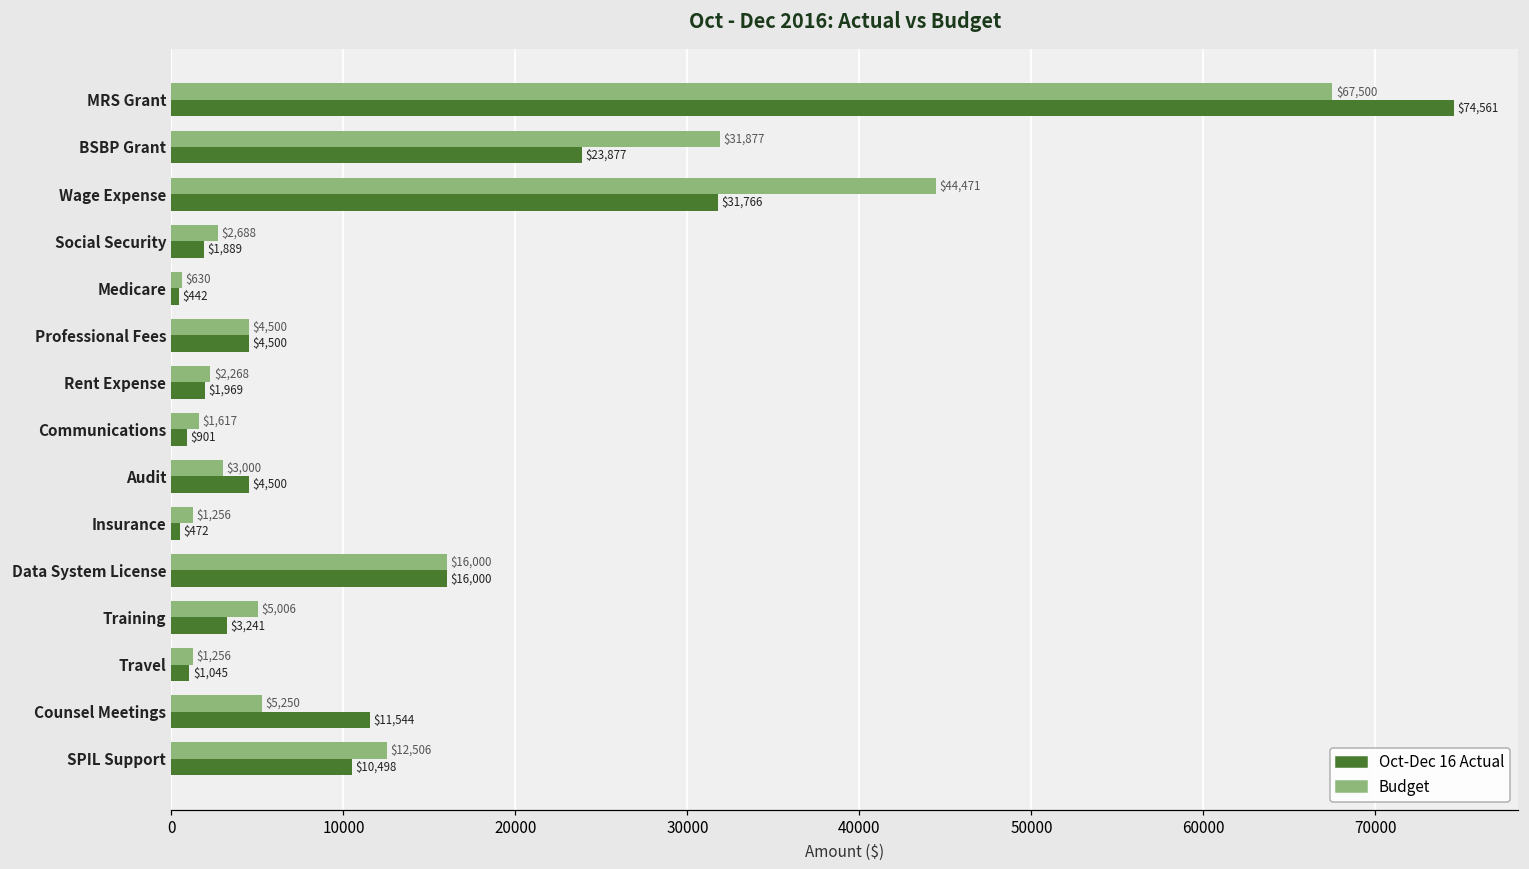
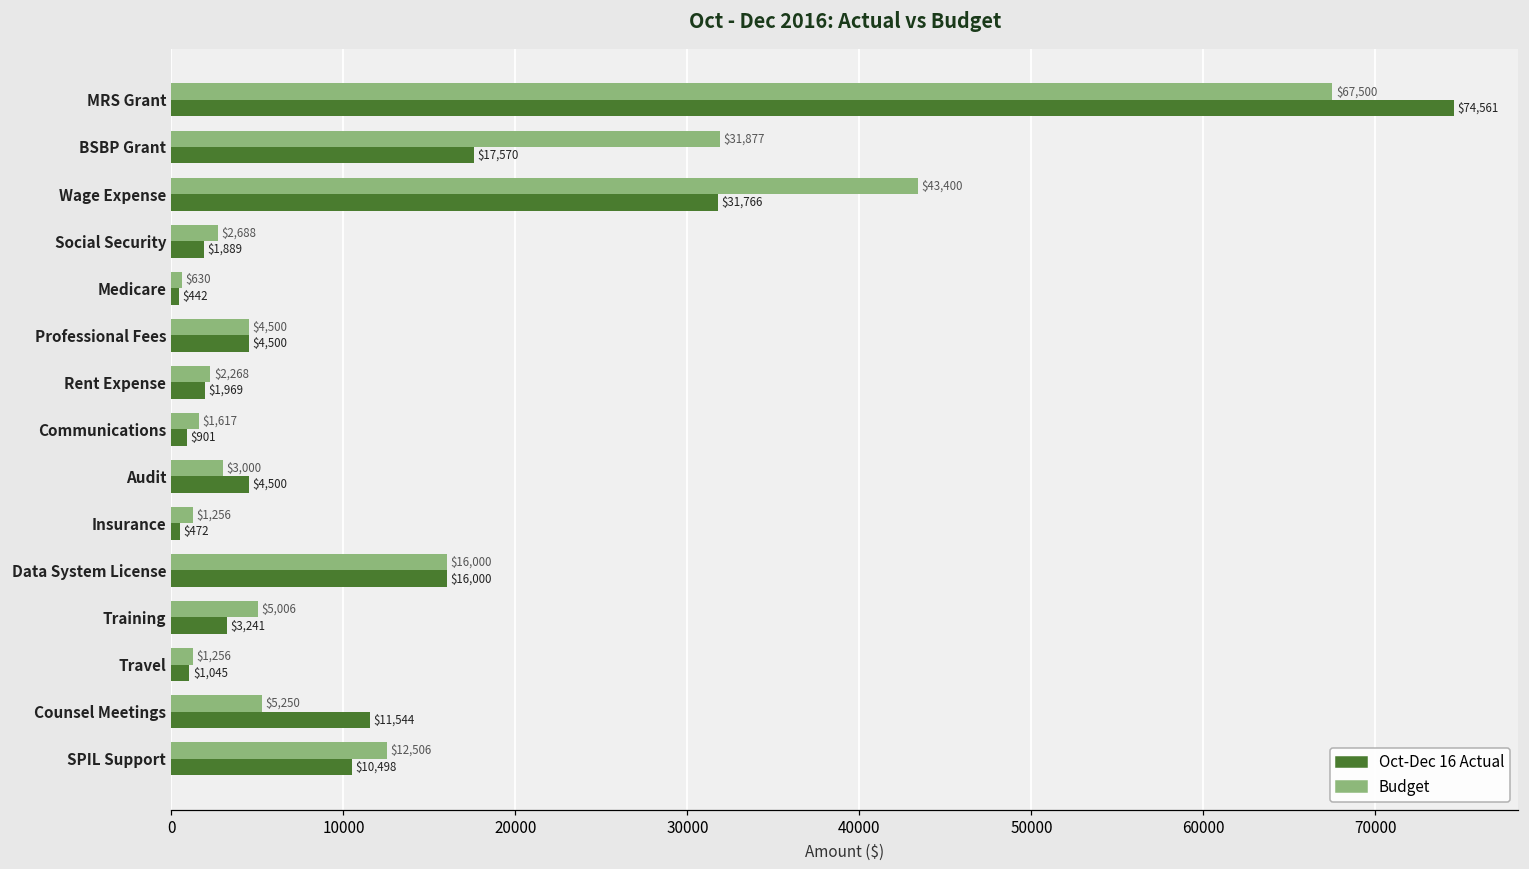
Oct-Dec 16 Actual, BSBP Grant: $23,877 -> $17,570
Budget, Wage Expense: $44,471 -> $43,400
